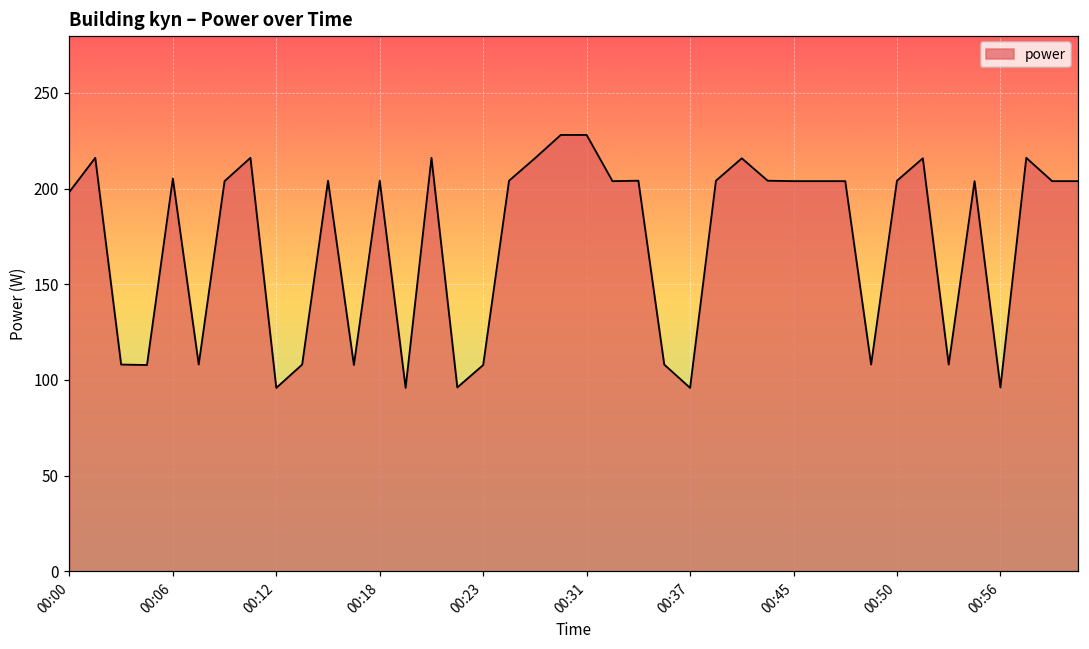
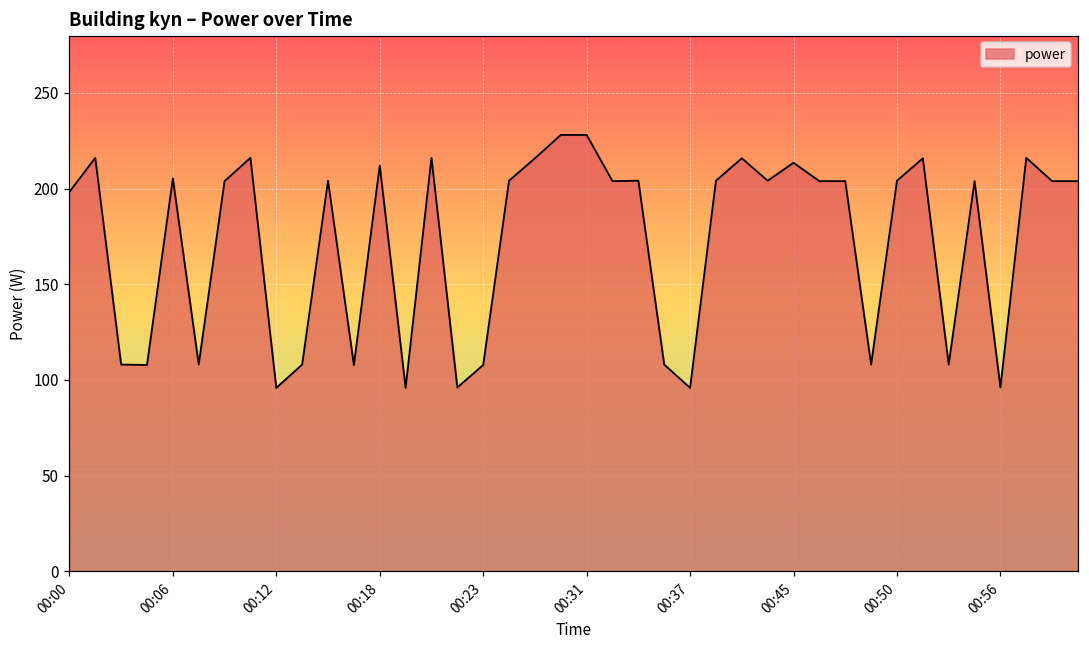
00:18: 204 -> 212
00:45: 204 -> 214
